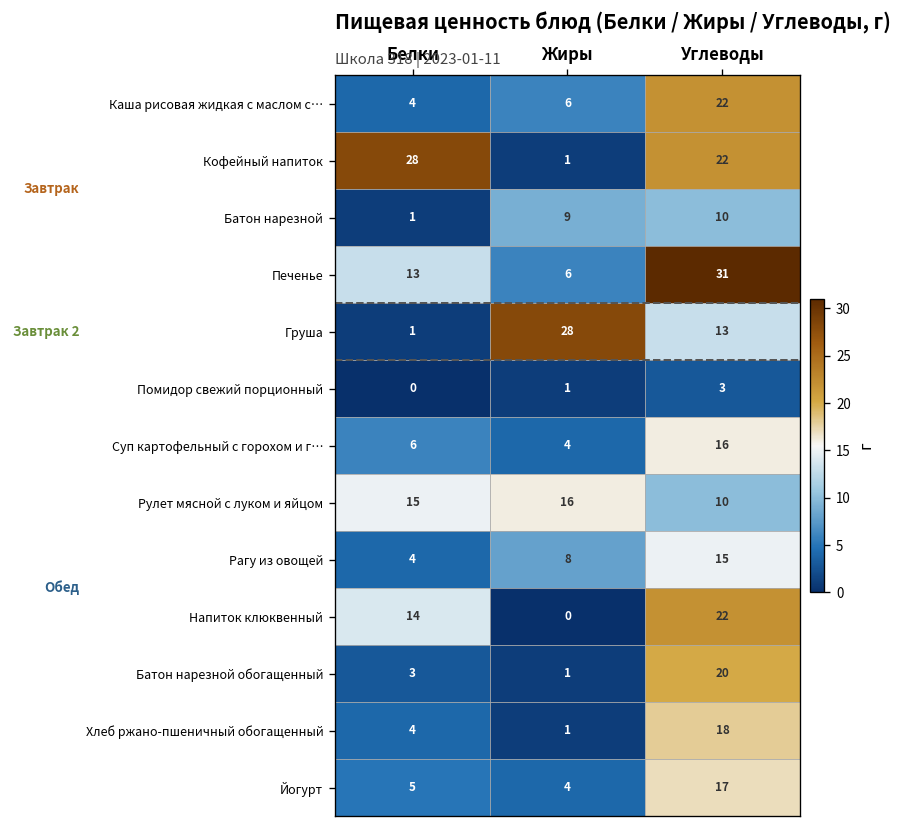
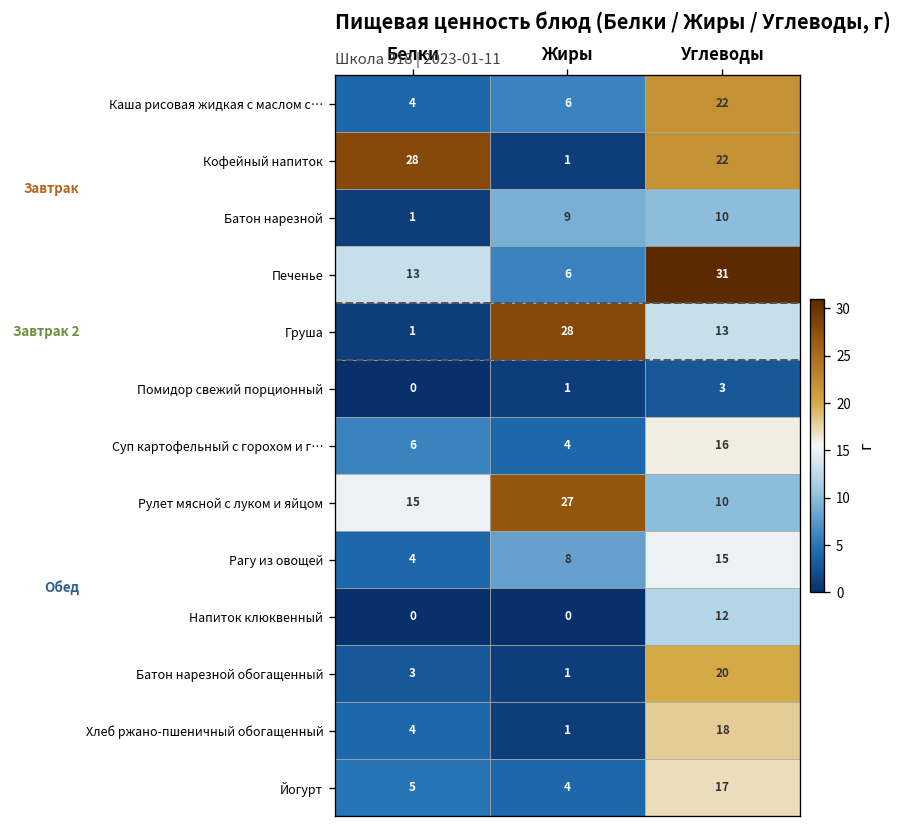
Рулет мясной с луком и яйцом, Жиры: 16 -> 27
Напиток клюквенный, Белки: 14 -> 0
Напиток клюквенный, Углеводы: 22 -> 12
